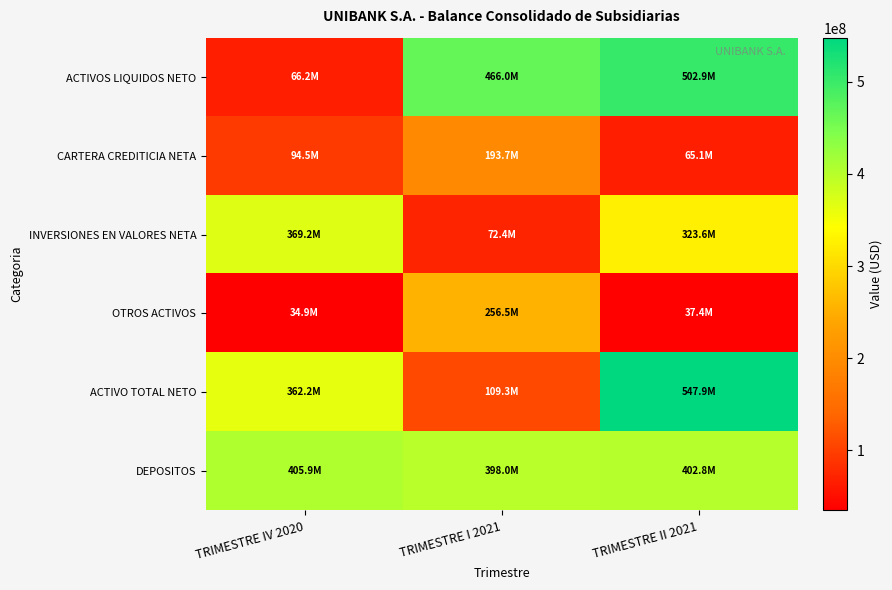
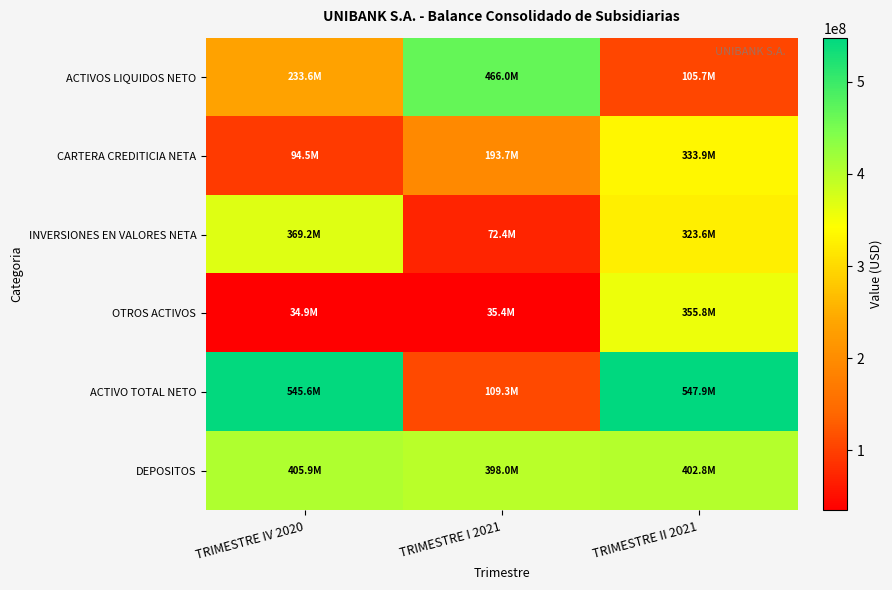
ACTIVOS LIQUIDOS NETO, TRIMESTRE IV 2020: 66.2M -> 233.6M
ACTIVOS LIQUIDOS NETO, TRIMESTRE II 2021: 502.9M -> 105.7M
CARTERA CREDITICIA NETA, TRIMESTRE II 2021: 65.1M -> 333.9M
OTROS ACTIVOS, TRIMESTRE I 2021: 256.5M -> 35.4M
OTROS ACTIVOS, TRIMESTRE II 2021: 37.4M -> 355.8M
ACTIVO TOTAL NETO, TRIMESTRE IV 2020: 362.2M -> 545.6M
